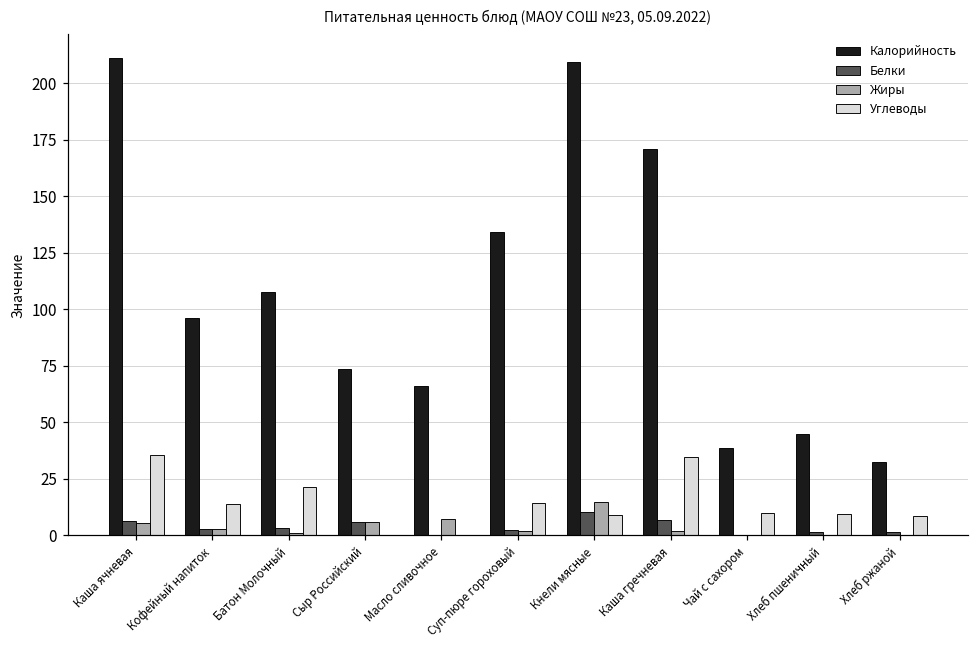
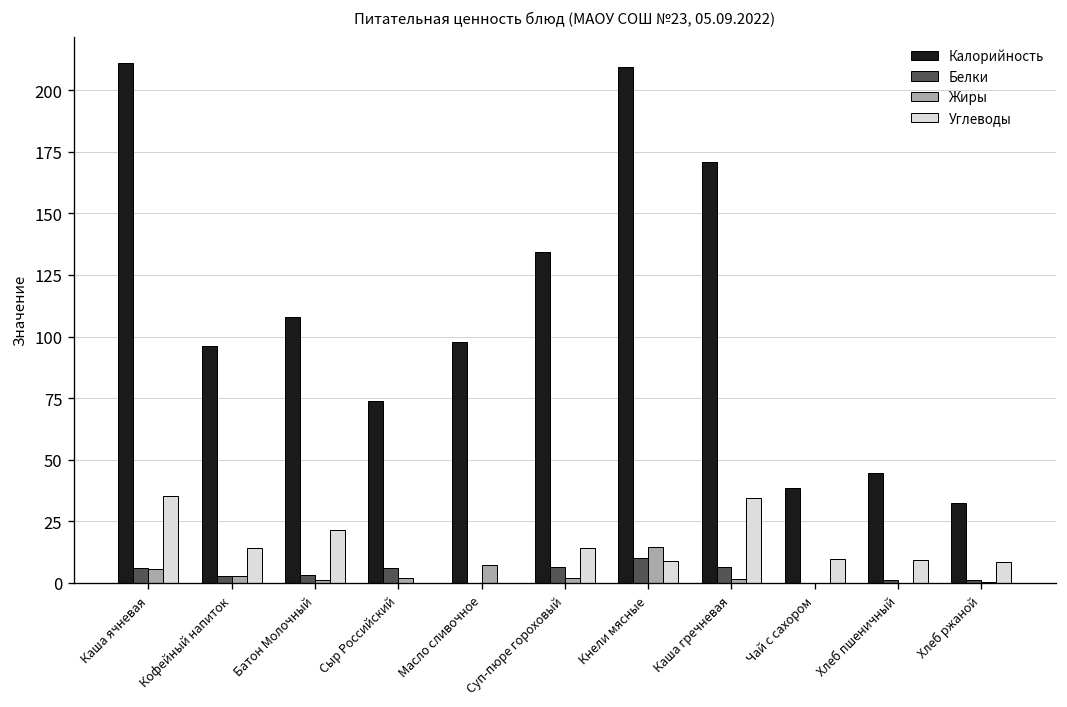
Жиры, Сыр Российский: 6 -> 2
Калорийность, Масло сливочное: 66 -> 98
Белки, Суп-пюре гороховый: 2 -> 6
